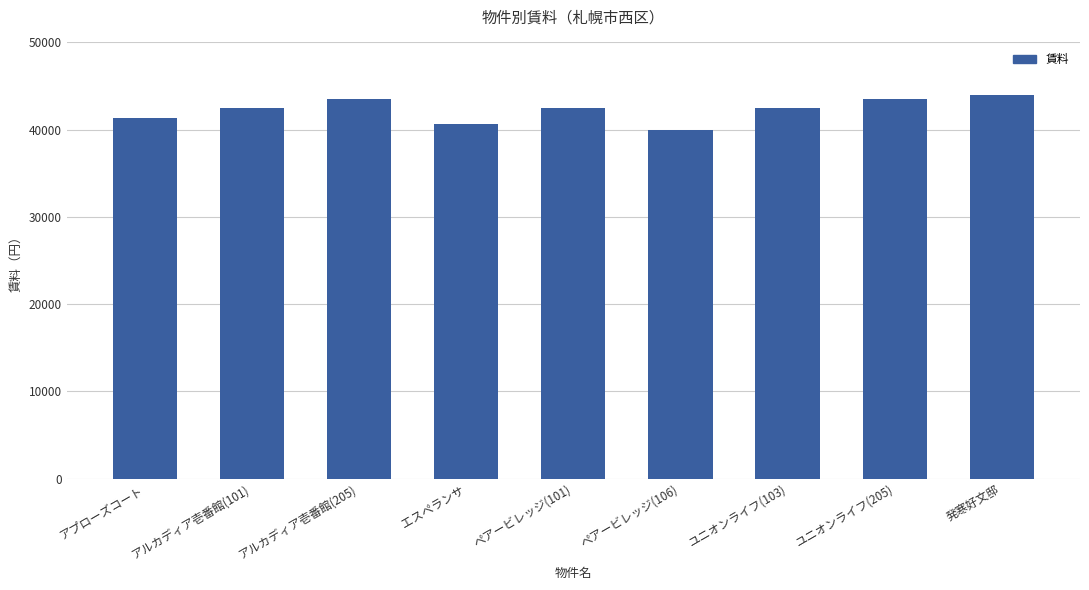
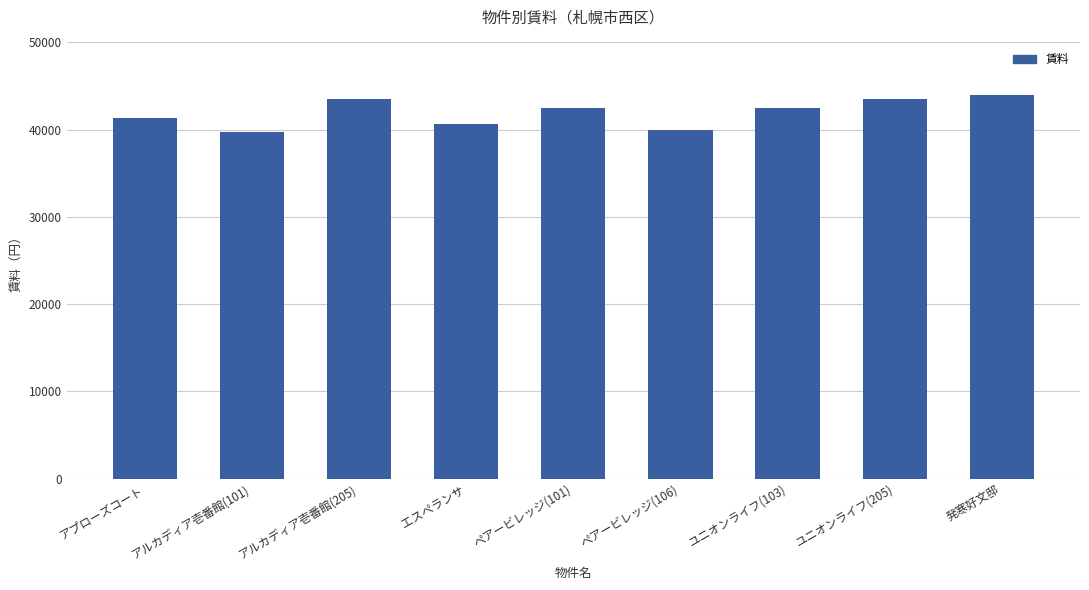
アルカディア壱番館(101): 43000 -> 40000
